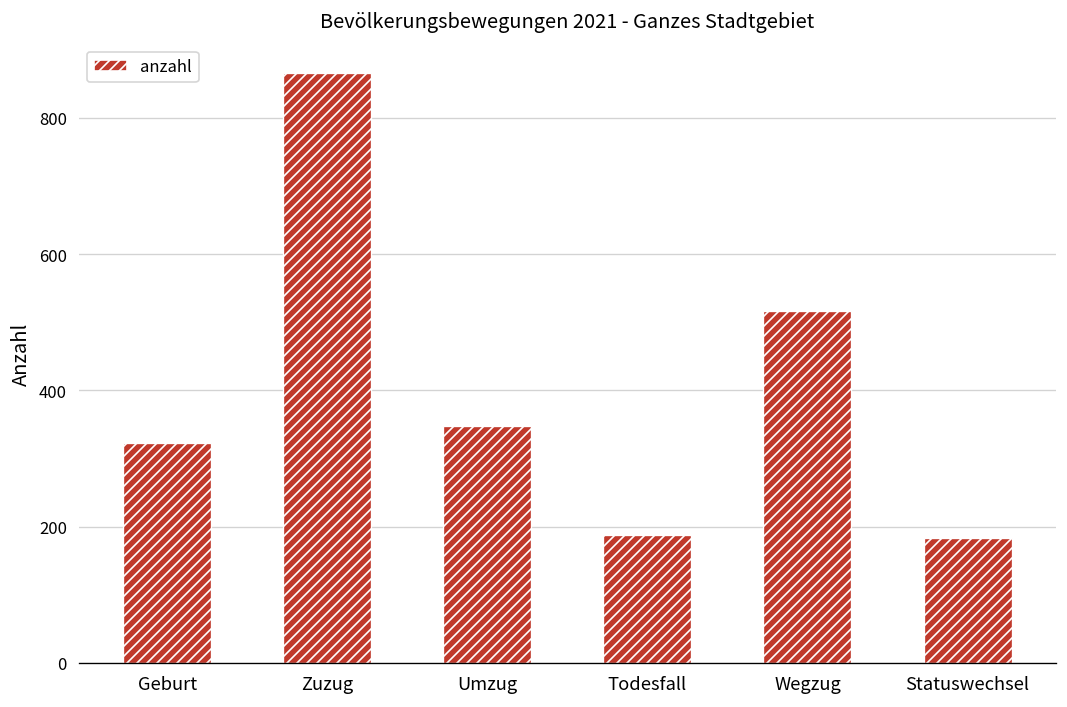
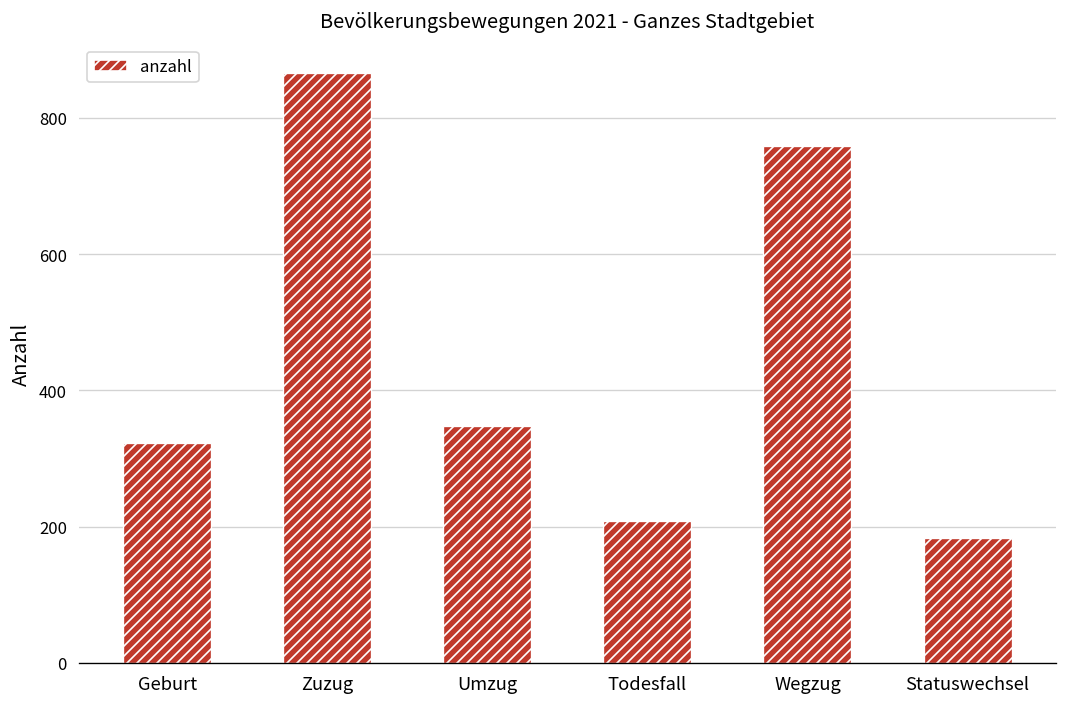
Todesfall: 190 -> 210
Wegzug: 520 -> 760
